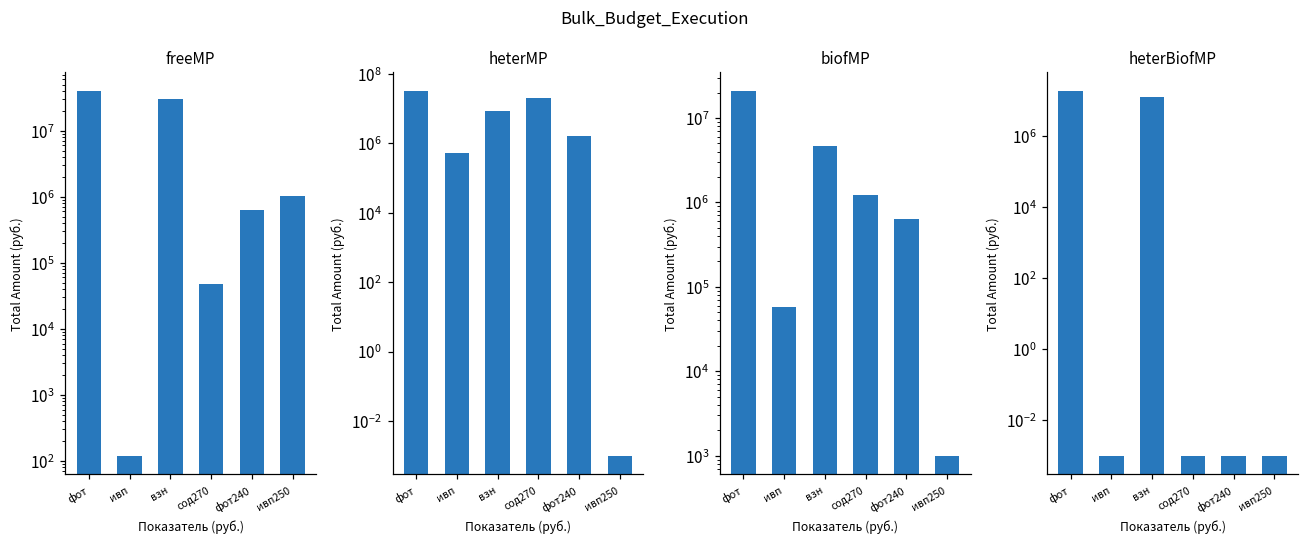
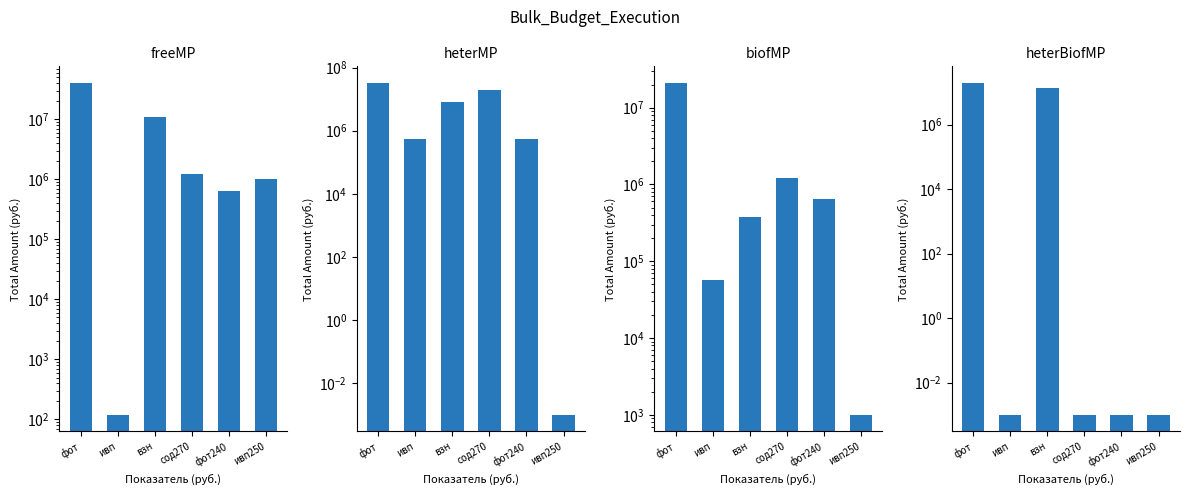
freeMP, взн: 30000000 -> 11000000
freeMP, сод270: 50000 -> 1200000
heterMP, фот240: 2000000 -> 600000
biofMP, взн: 5000000 -> 400000
